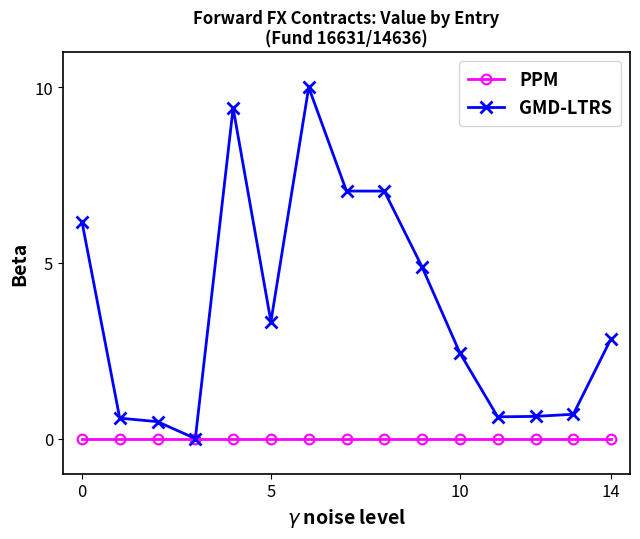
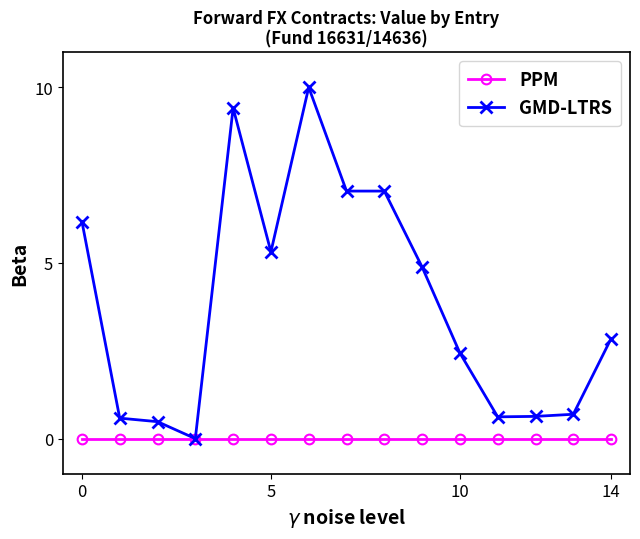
GMD-LTRS, 5: 3.3 -> 5.3
